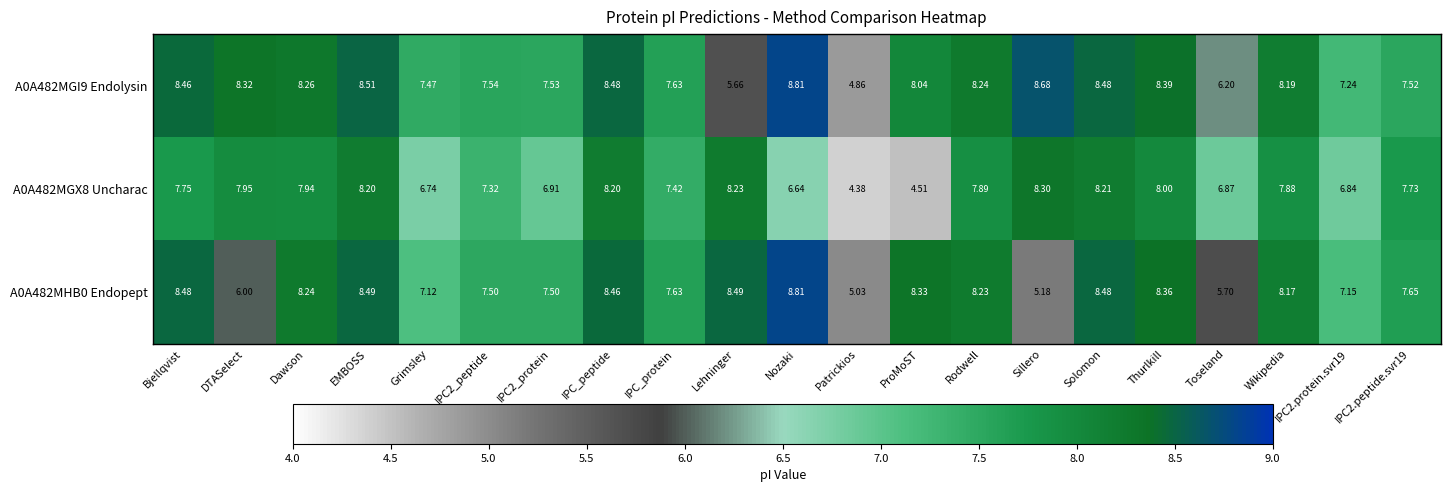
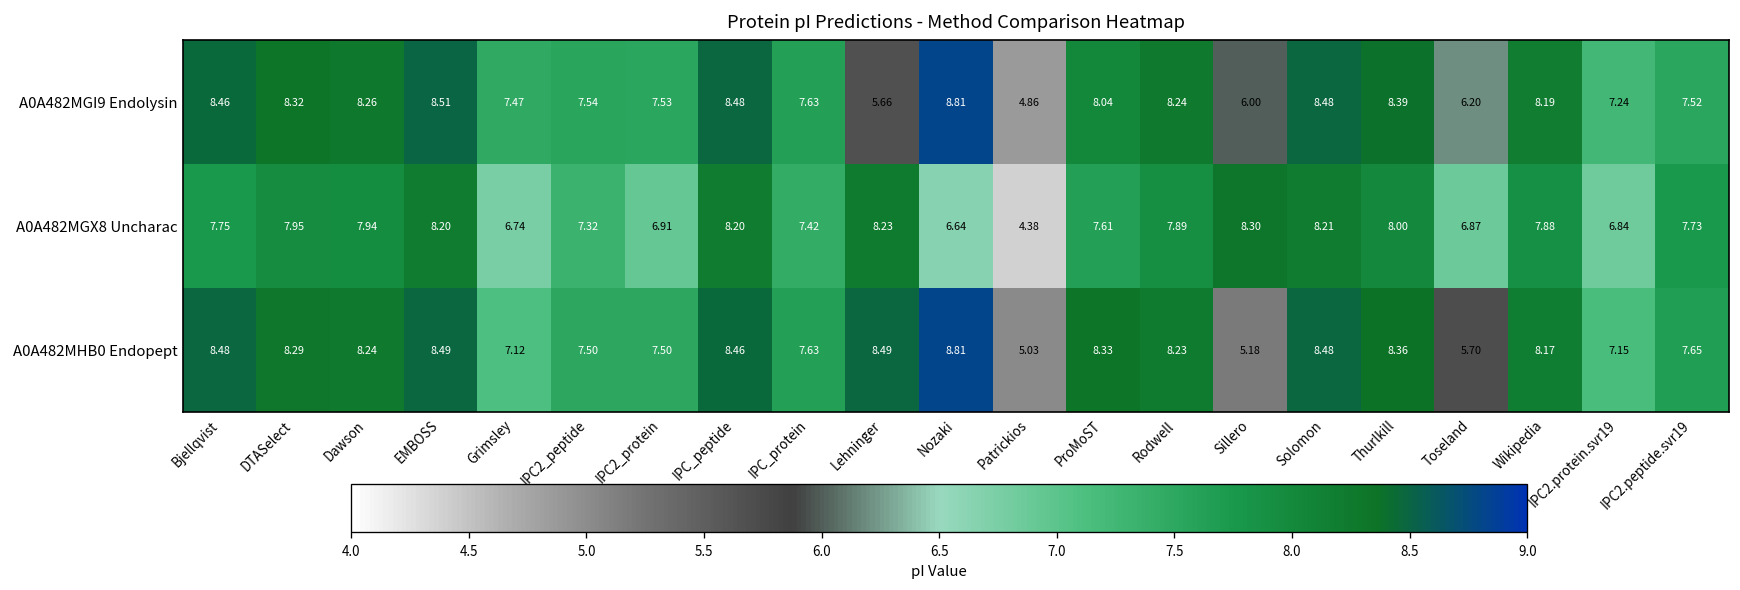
A0A482MGI9 Endolysin, Sillero: 8.68 -> 6.00
A0A482MGX8 Uncharac, ProMoST: 4.51 -> 7.61
A0A482MHB0 Endopept, DTASelect: 6.00 -> 8.29
